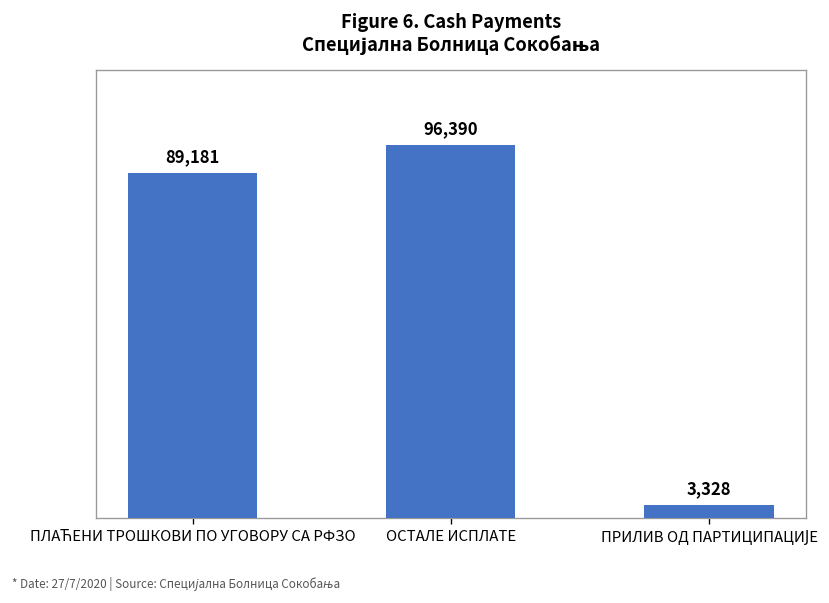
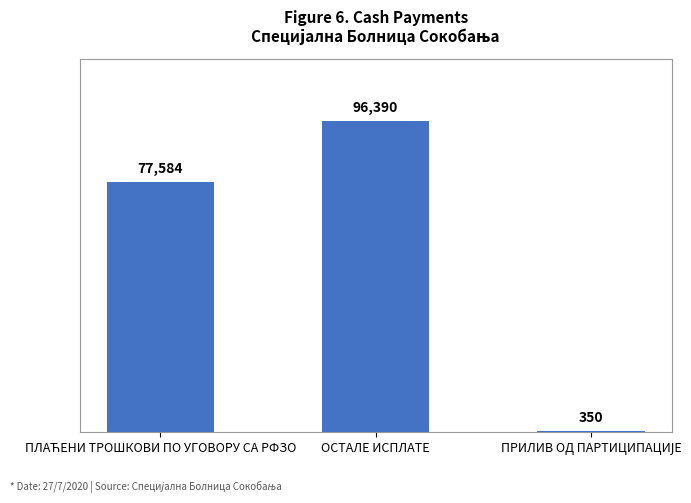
ПЛАЋЕНИ ТРОШКОВИ ПО УГОВОРУ СА РФЗО: 89,181 -> 77,584
ПРИЛИВ ОД ПАРТИЦИПАЦИЈЕ: 3,328 -> 350
